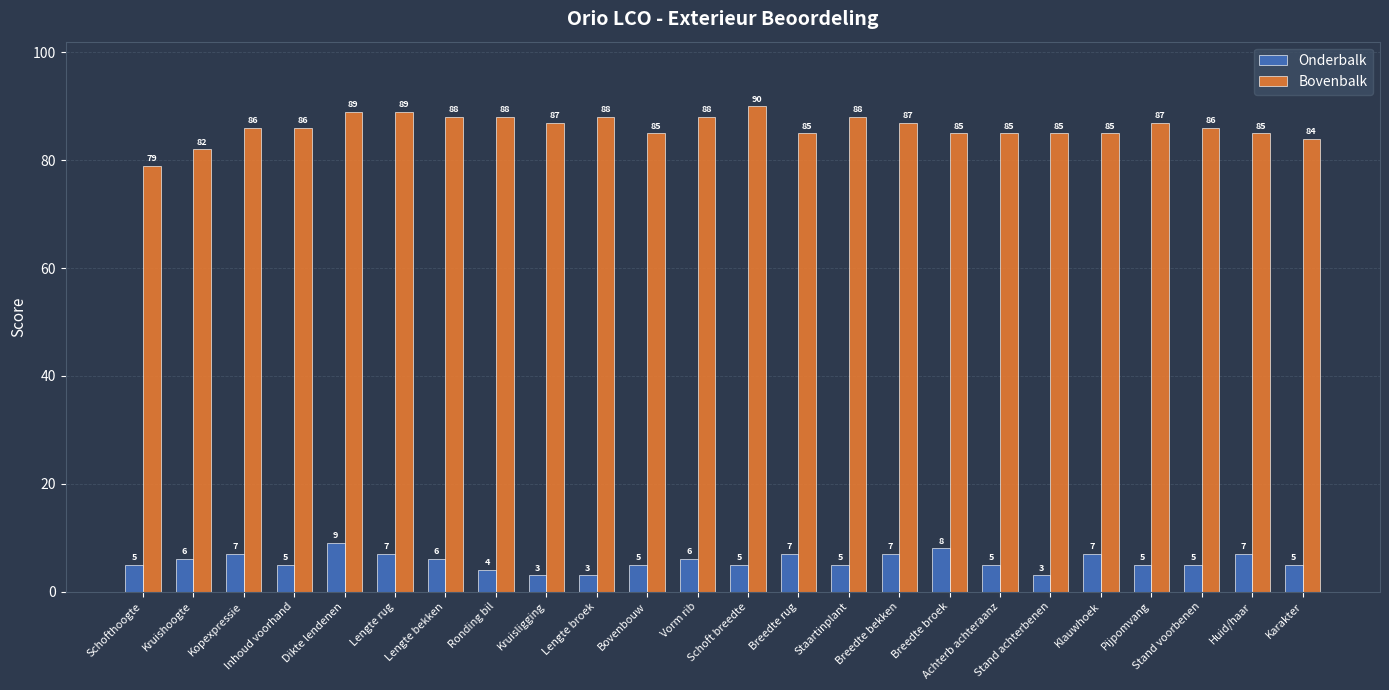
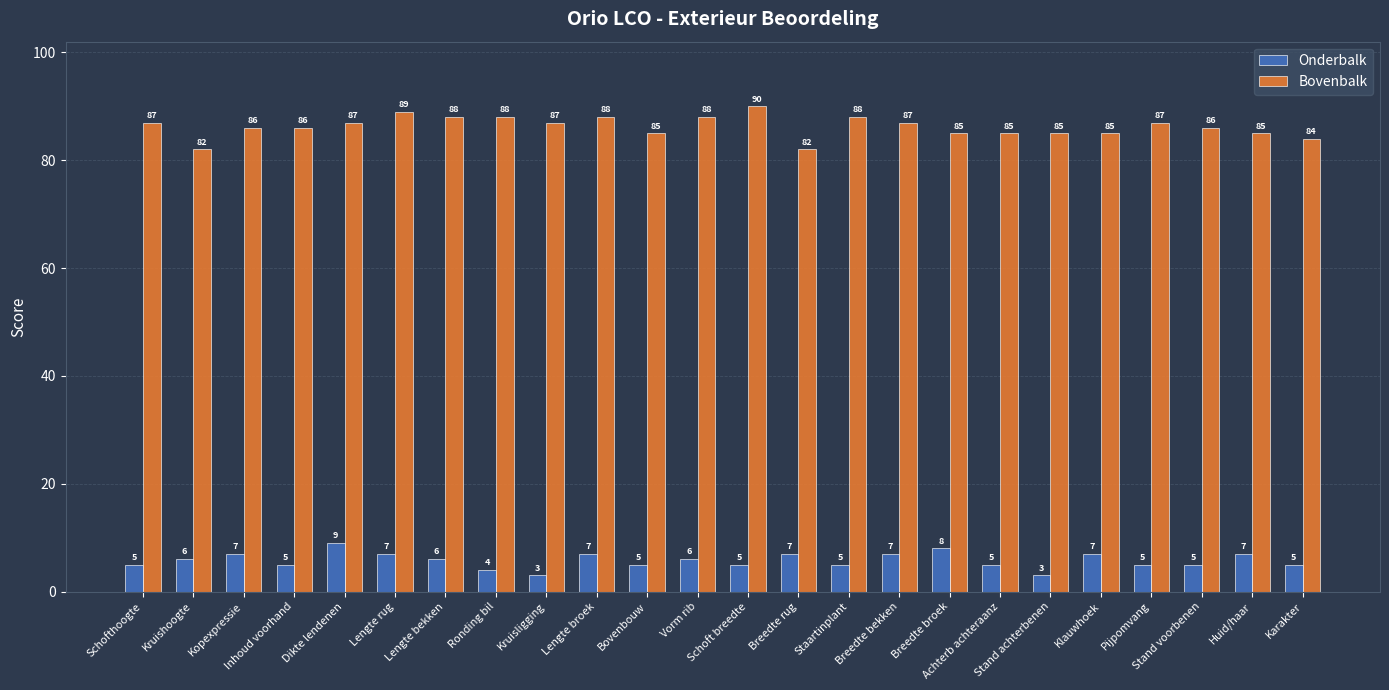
Bovenbalk, Schofthoogte: 79 -> 87
Bovenbalk, Dikte lendenen: 89 -> 87
Onderbalk, Lengte broek: 3 -> 7
Bovenbalk, Breedte rug: 85 -> 82
